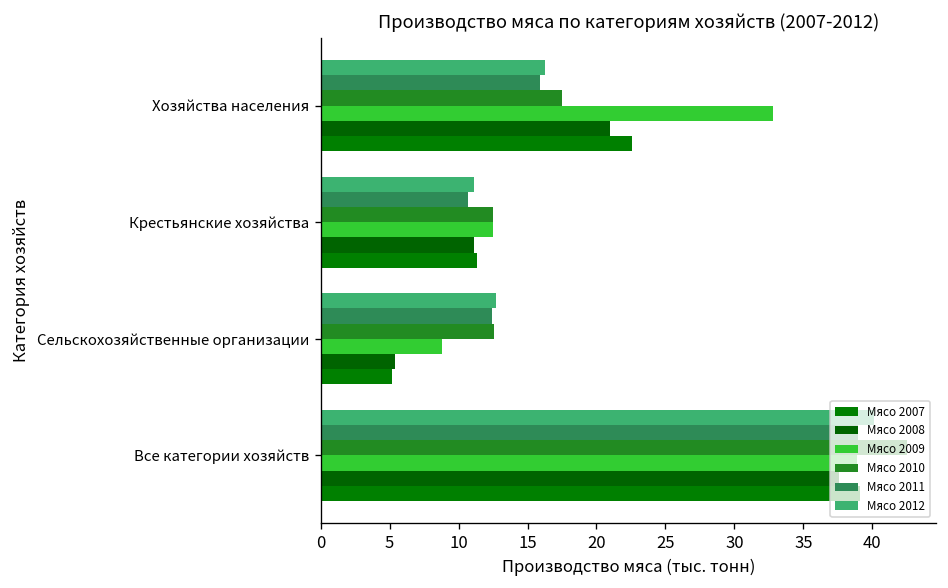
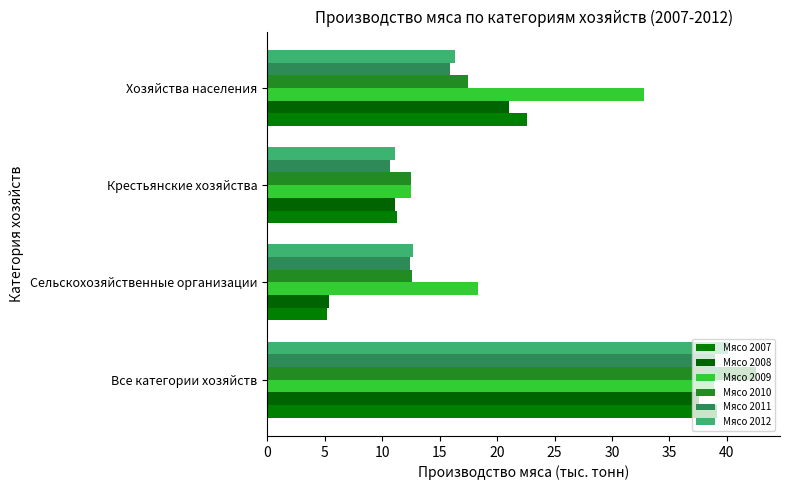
Мясо 2009, Сельскохозяйственные организации: 8.8 -> 18.3
